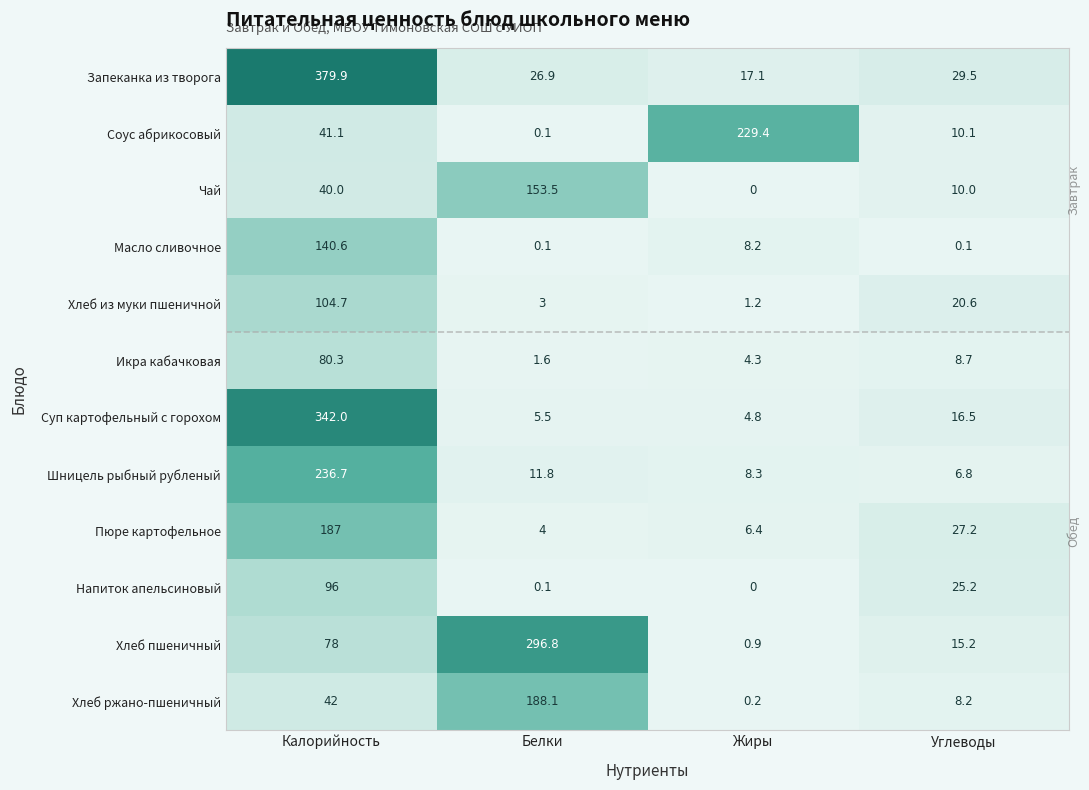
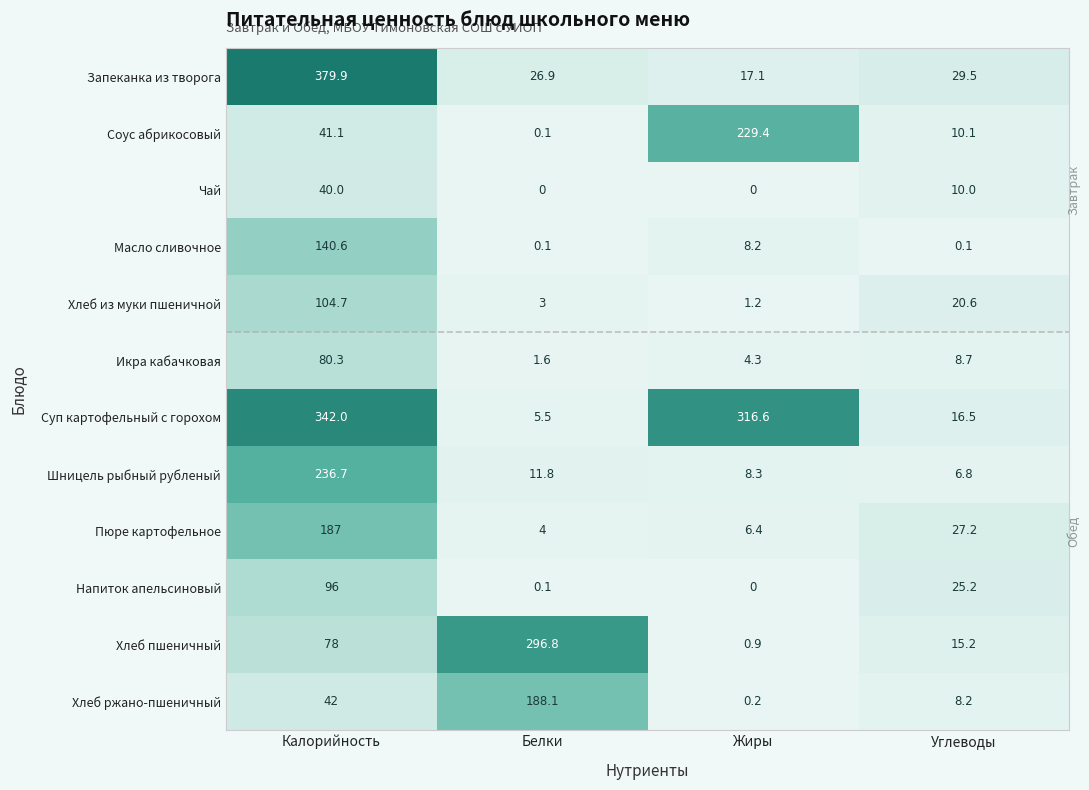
Чай, Белки: 153.5 -> 0
Суп картофельный с горохом, Жиры: 4.8 -> 316.6
